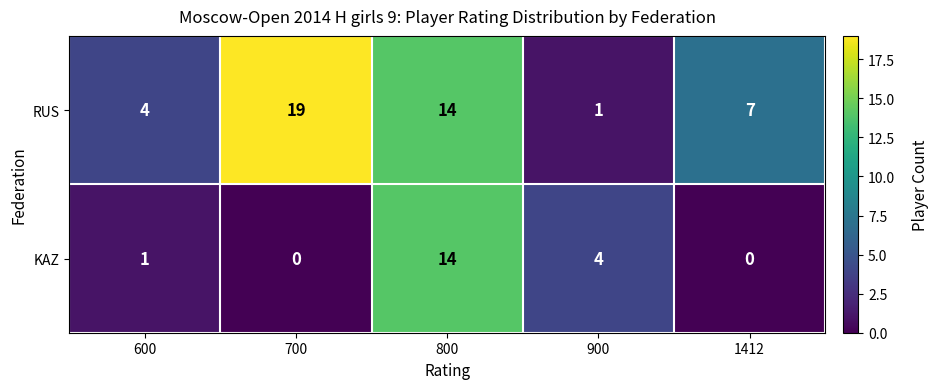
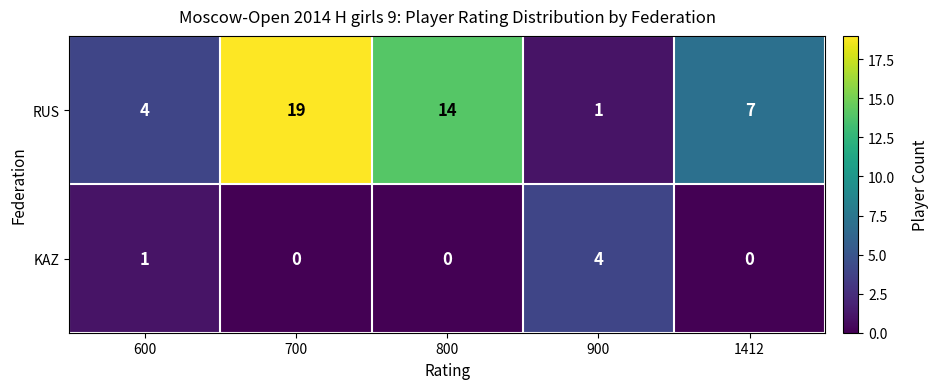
KAZ, 800: 14 -> 0
